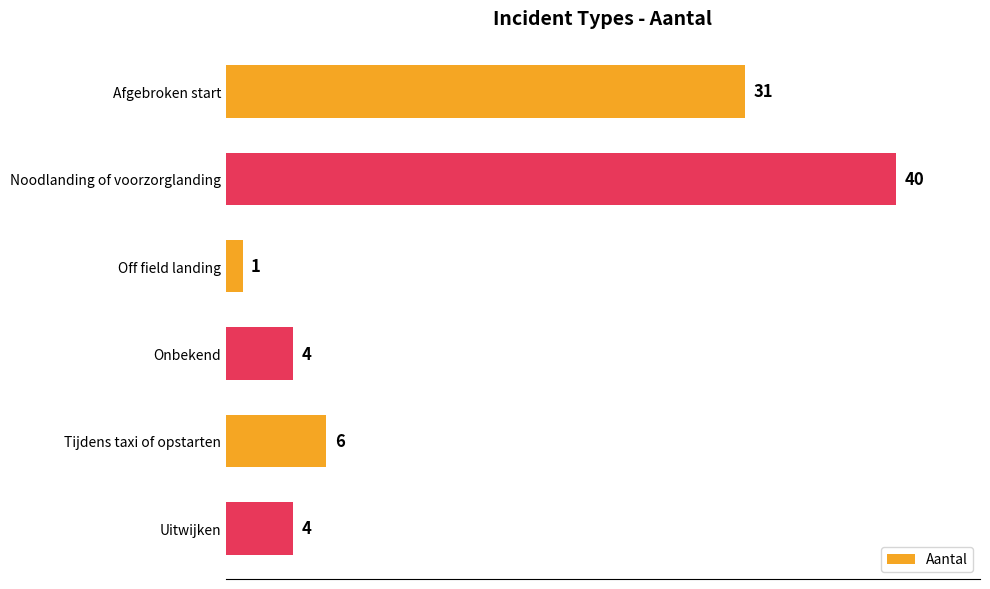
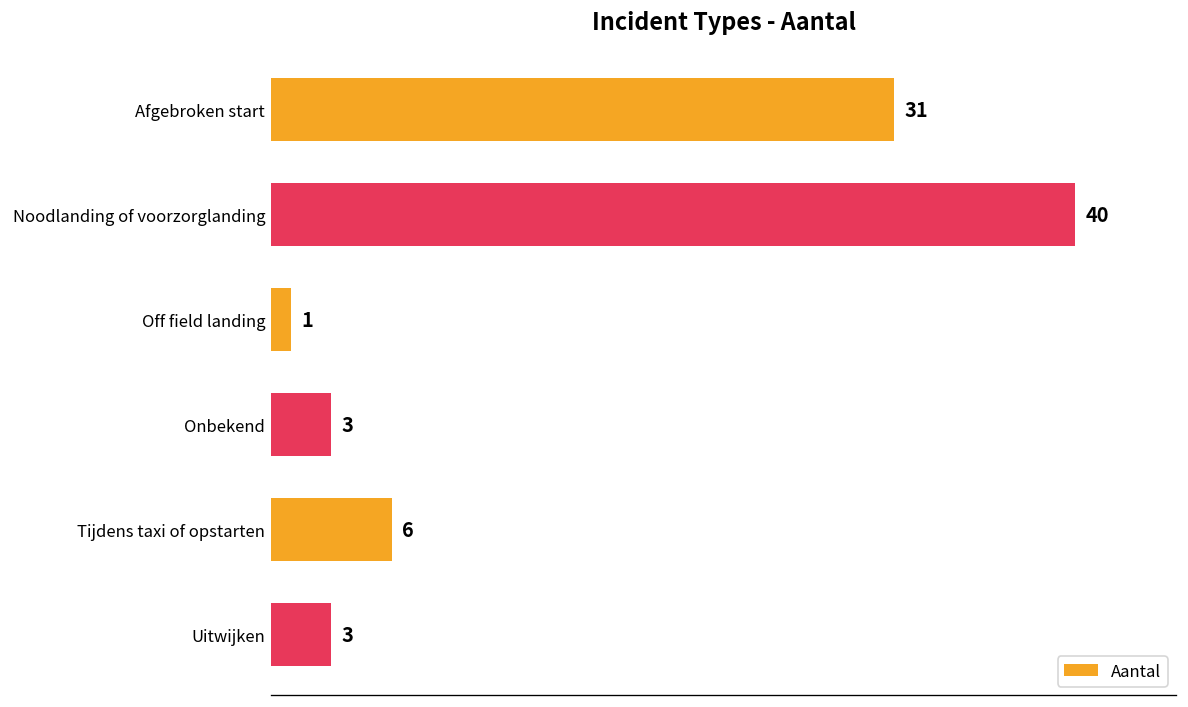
Onbekend: 4 -> 3
Uitwijken: 4 -> 3
